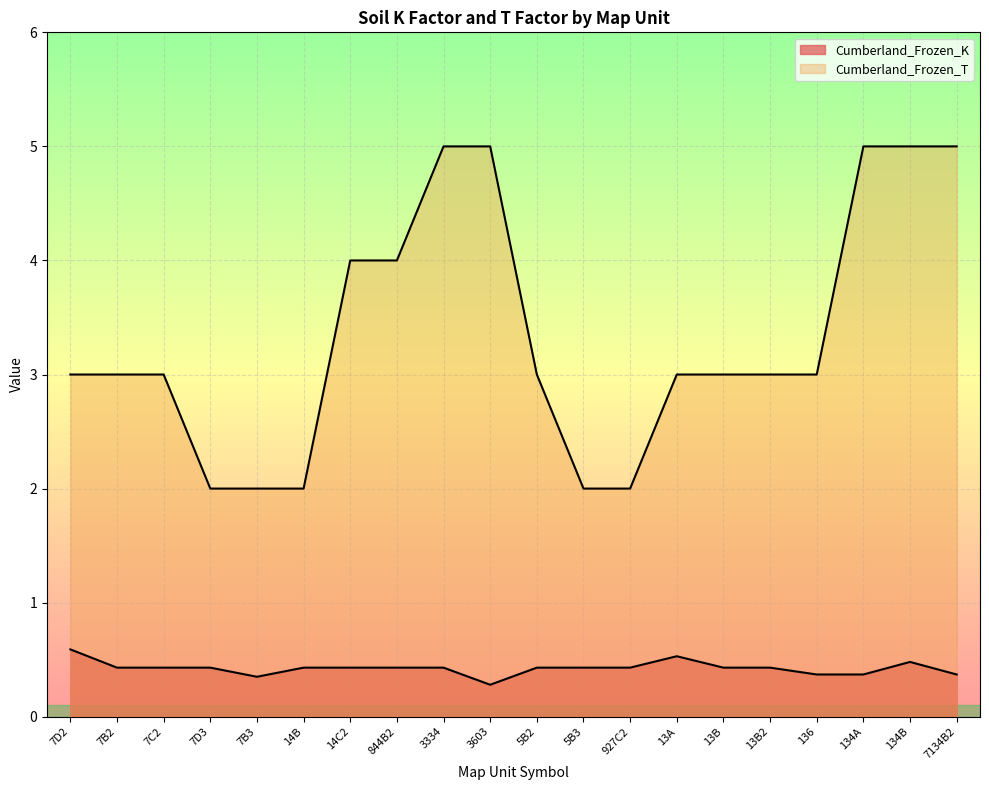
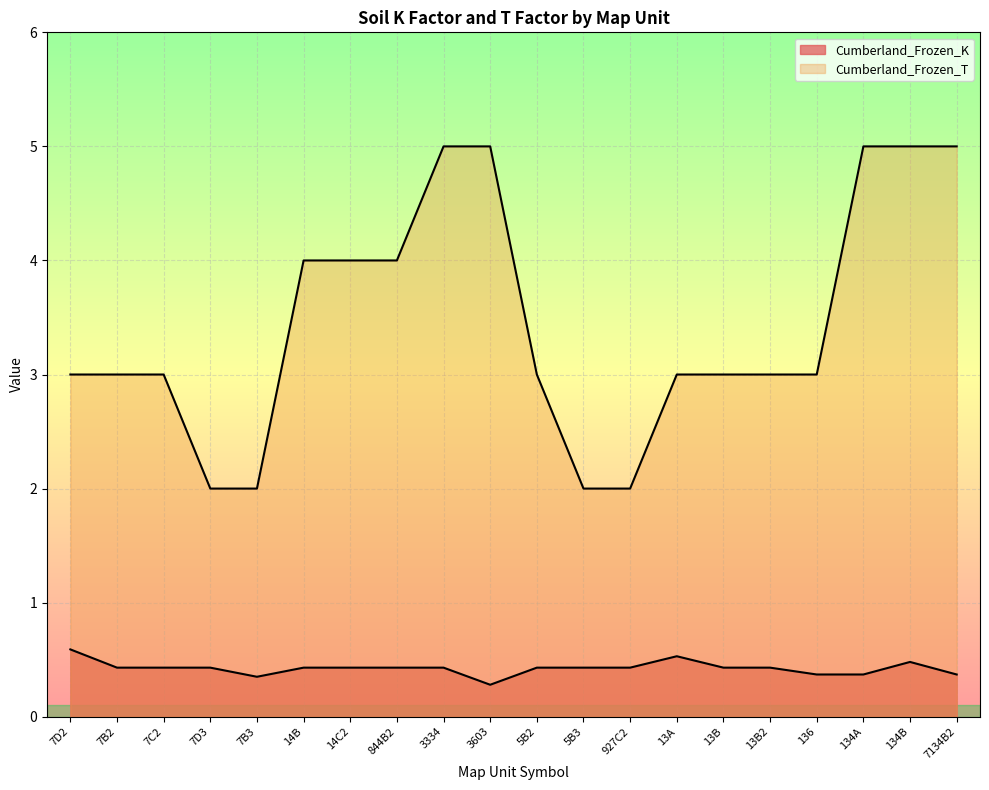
Cumberland_Frozen_T, 14B: 2 -> 4
